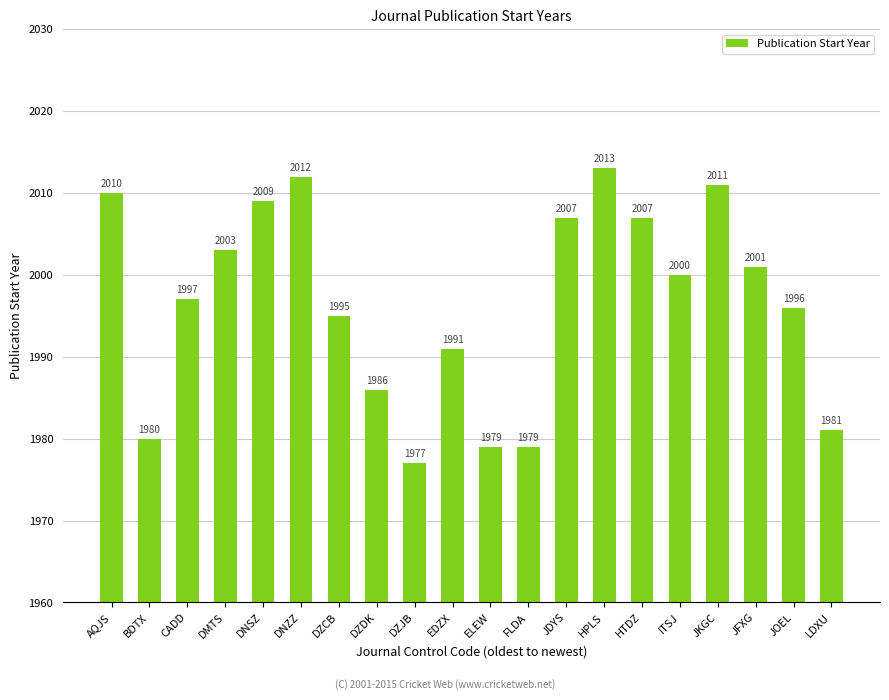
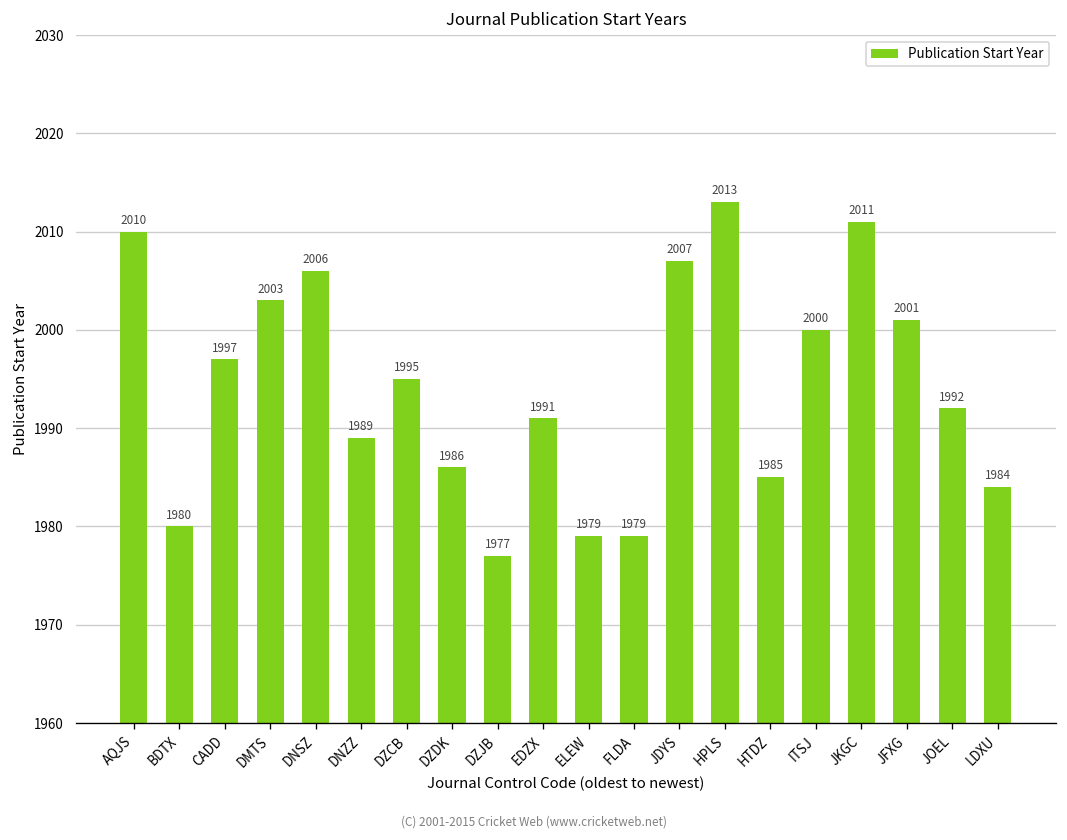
DNSZ: 2009 -> 2006
DNZZ: 2012 -> 1989
HTDZ: 2007 -> 1985
JOEL: 1996 -> 1992
LDXU: 1981 -> 1984
